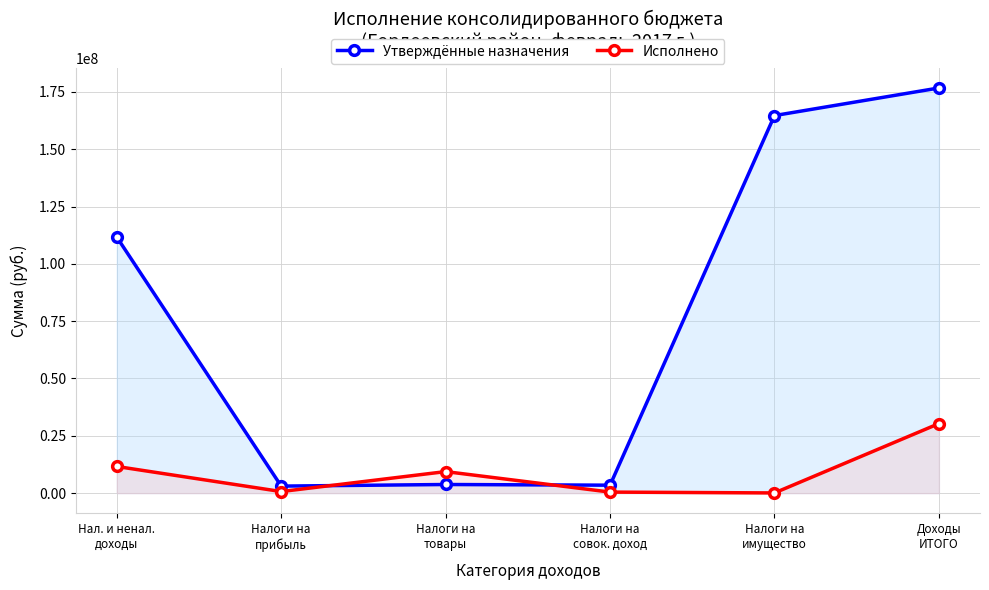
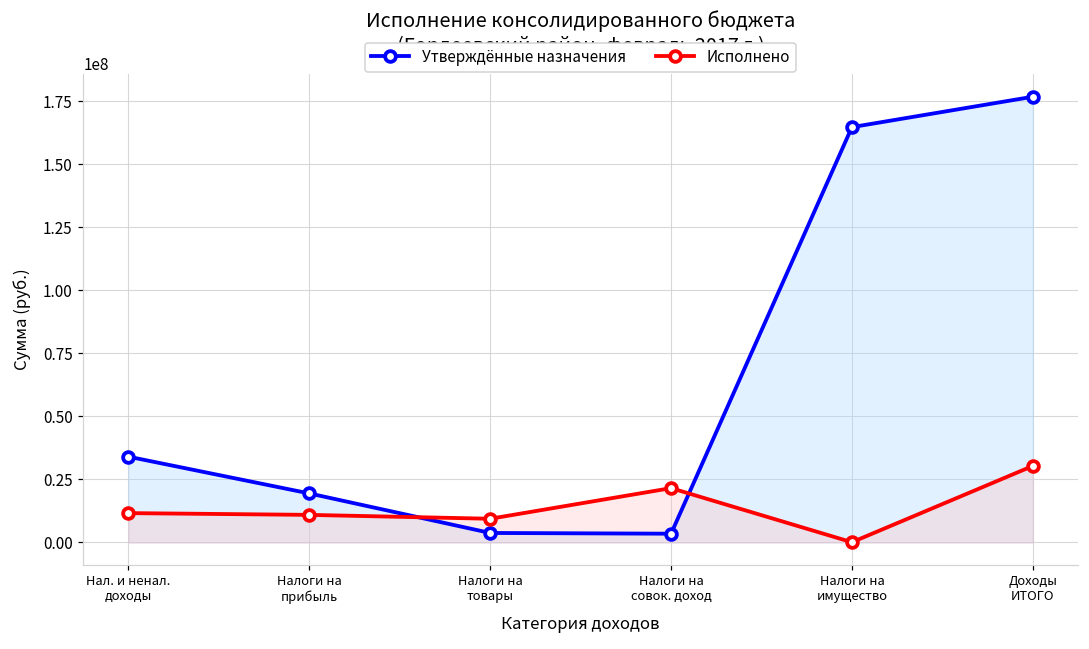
Утверждённые назначения, Нал. и ненал. доходы: 112000000 -> 34000000
Утверждённые назначения, Налоги на прибыль: 3000000 -> 19000000
Исполнено, Налоги на прибыль: 1000000 -> 11000000
Исполнено, Налоги на совок. доход: 0 -> 22000000
